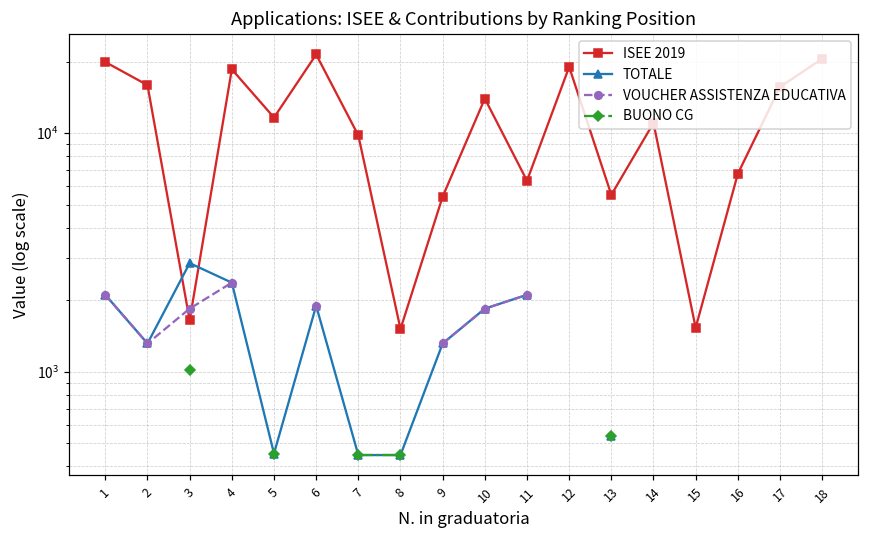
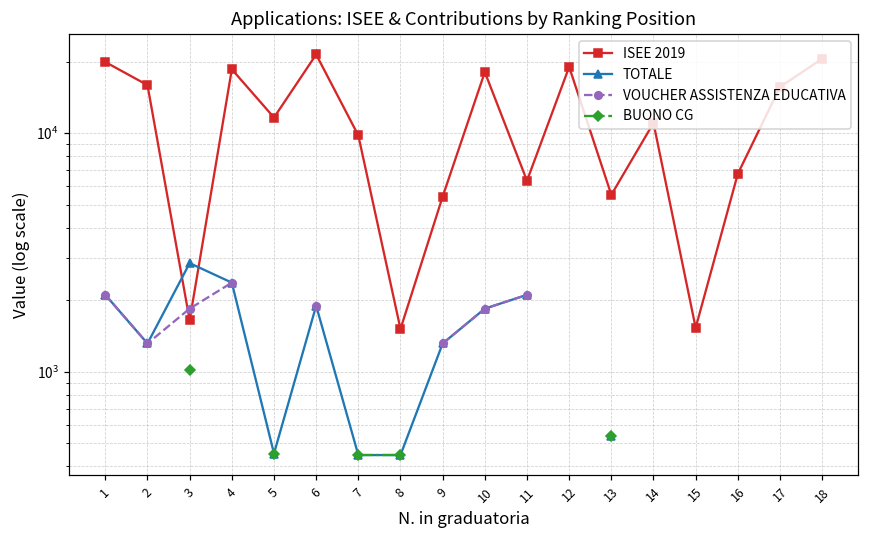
ISEE 2019, 10: 14000 -> 18000
